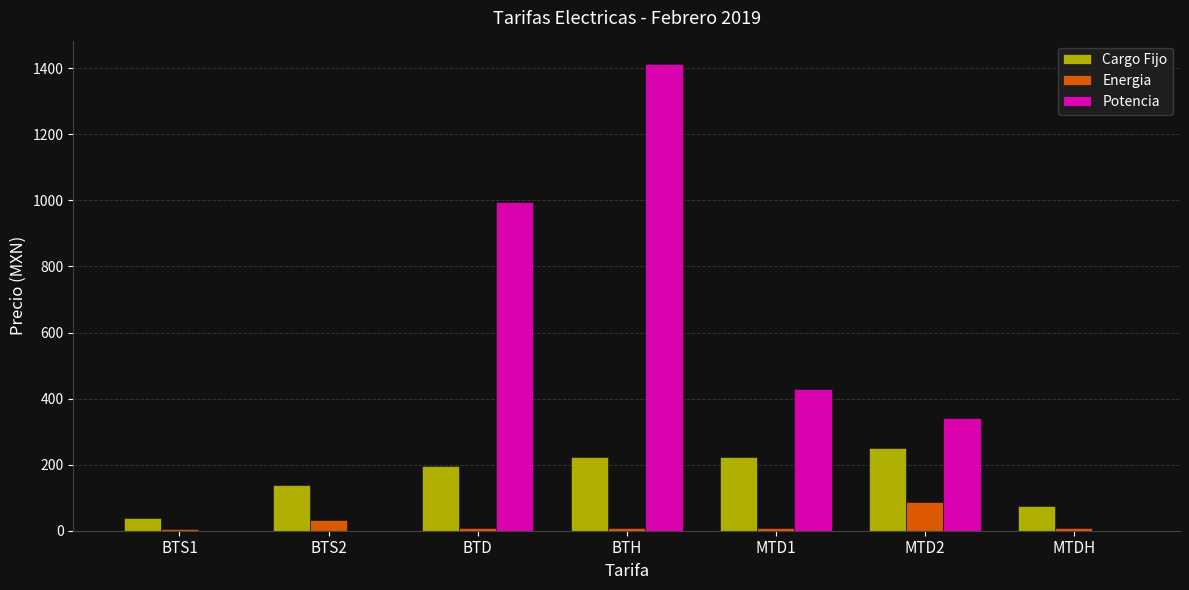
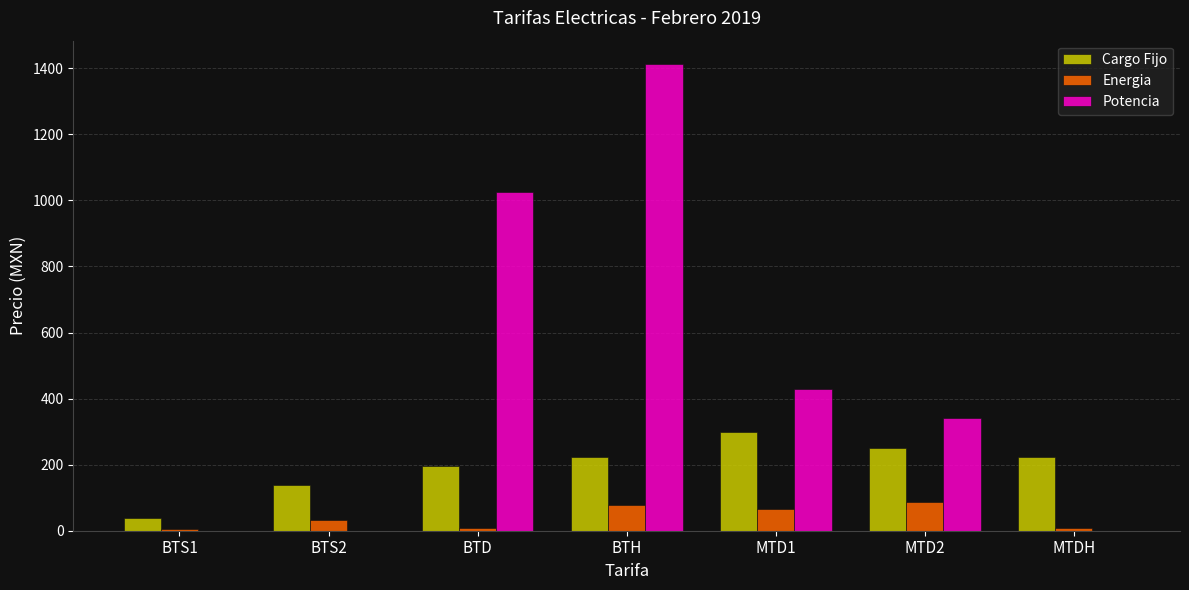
Potencia, BTD: 990 -> 1030
Energia, BTH: 10 -> 80
Cargo Fijo, MTD1: 220 -> 300
Energia, MTD1: 10 -> 70
Cargo Fijo, MTDH: 70 -> 220
